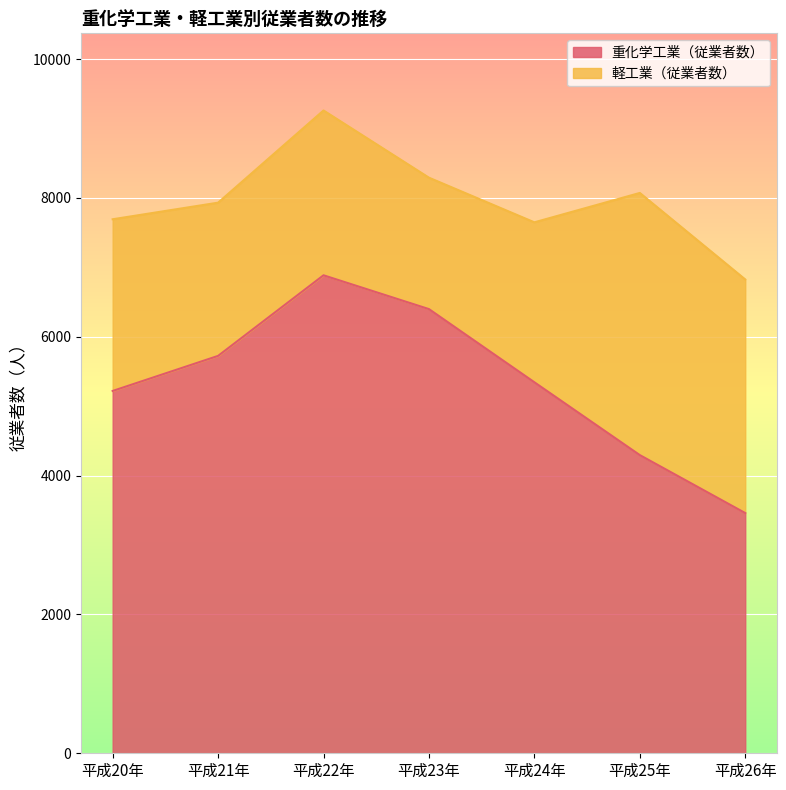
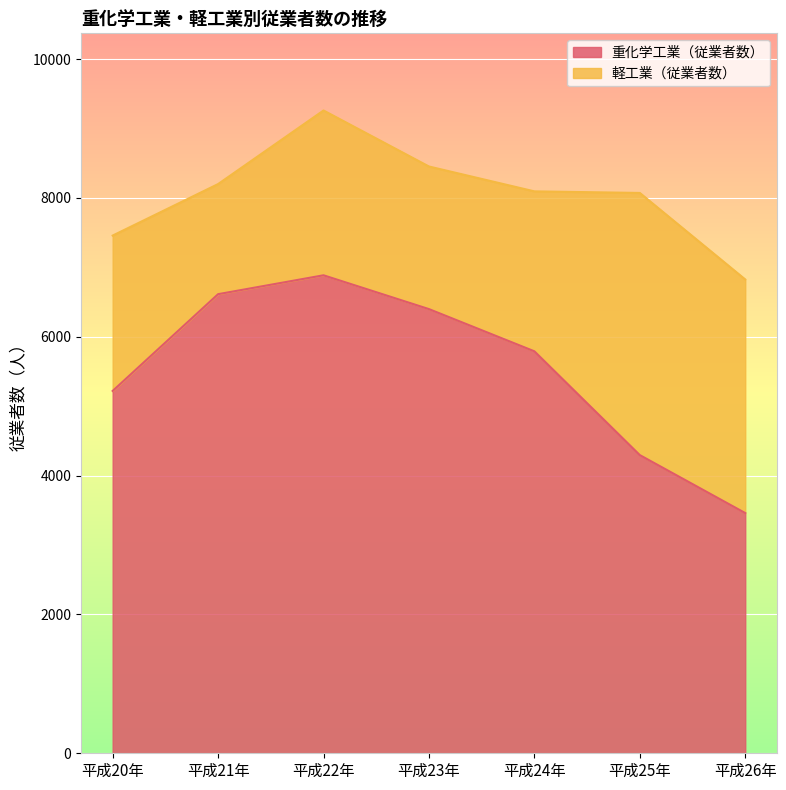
軽工業（従業者数）, 平成20年: 2500 -> 2200
重化学工業（従業者数）, 平成21年: 5700 -> 6600
軽工業（従業者数）, 平成21年: 2200 -> 1600
軽工業（従業者数）, 平成23年: 1900 -> 2100
重化学工業（従業者数）, 平成24年: 5300 -> 5800
